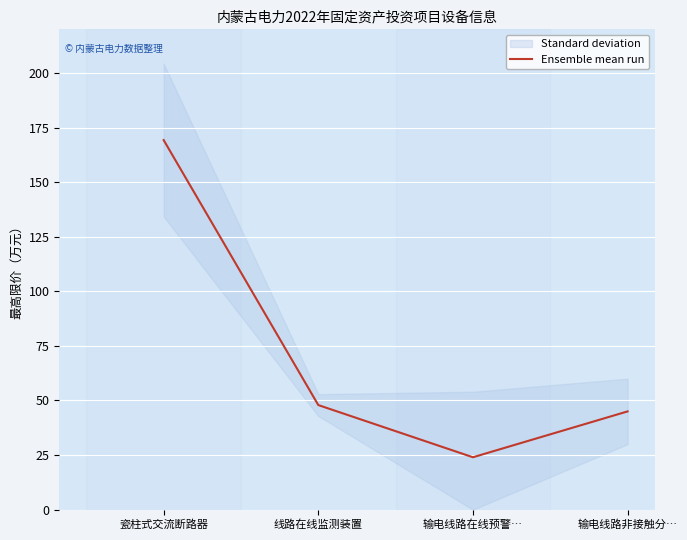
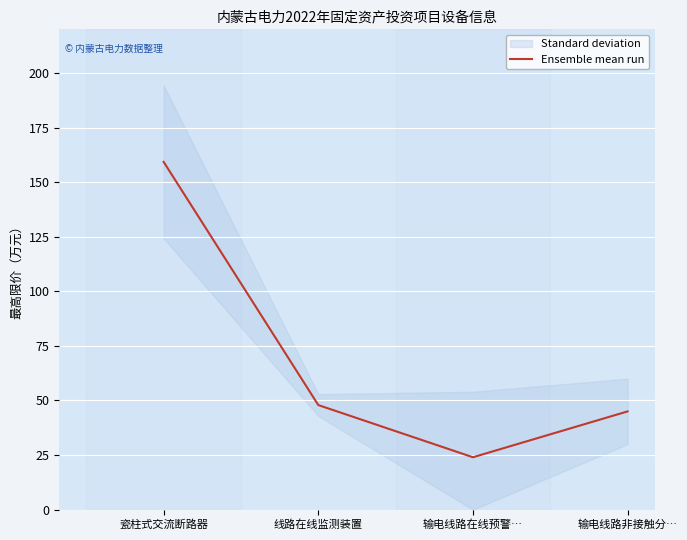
Ensemble mean run, 瓷柱式交流断路器: 169 -> 159
